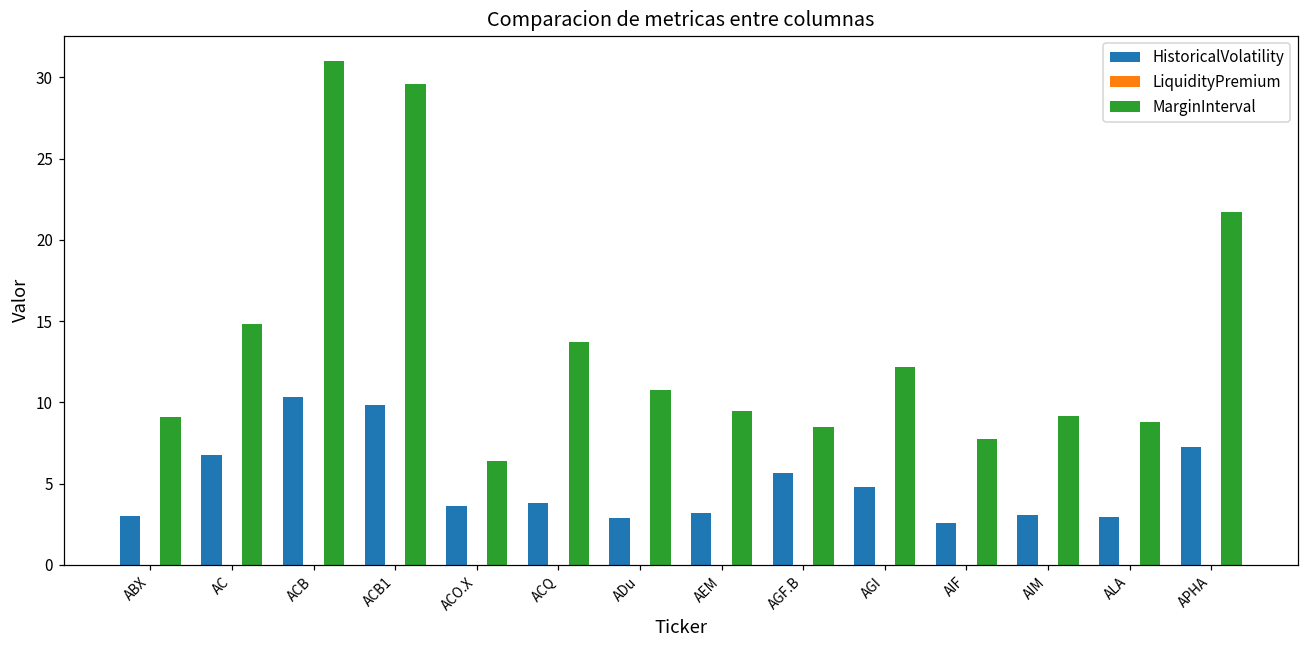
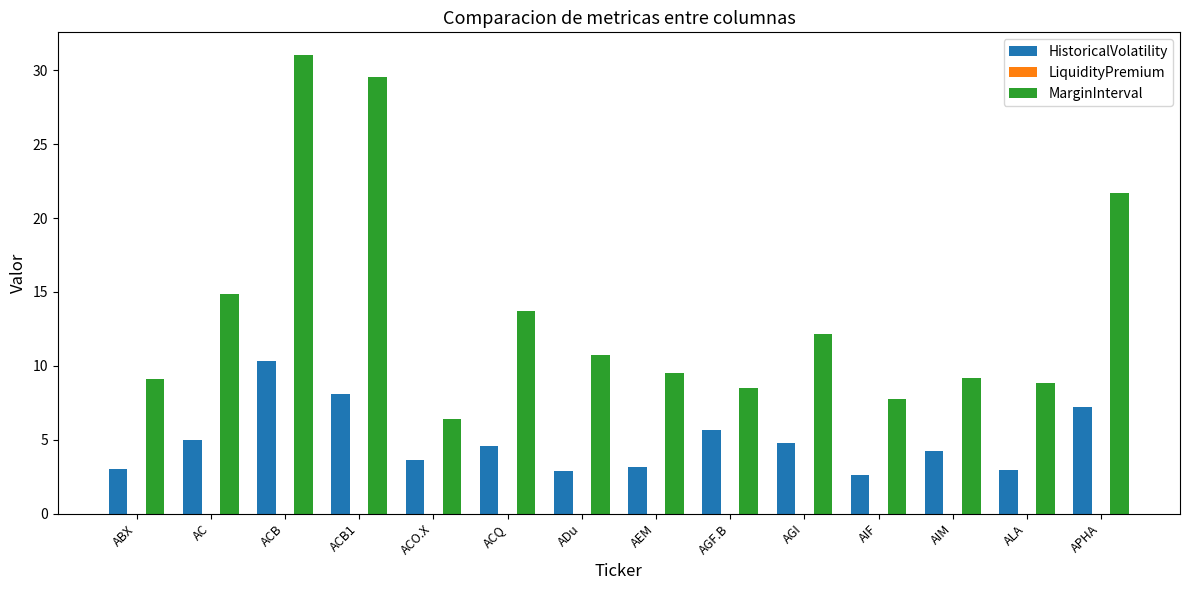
HistoricalVolatility, AC: 6.7 -> 4.9
HistoricalVolatility, ACB1: 9.9 -> 8.1
HistoricalVolatility, ACQ: 3.8 -> 4.6
HistoricalVolatility, AIM: 3.1 -> 4.2
